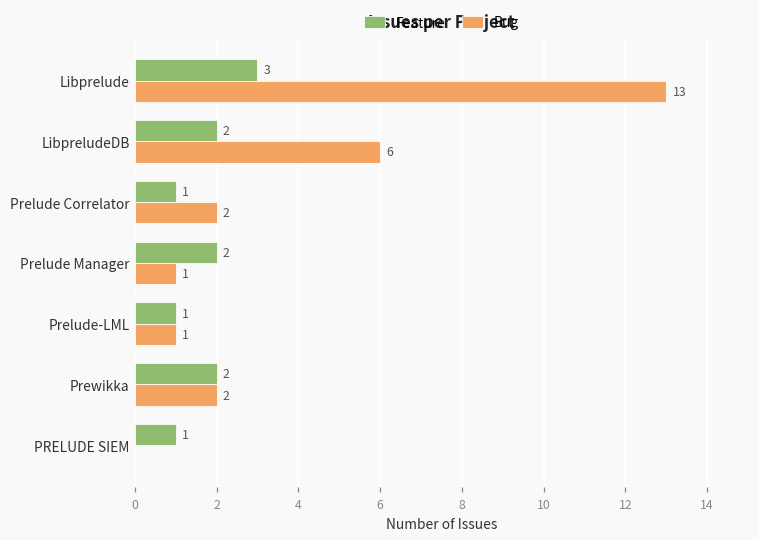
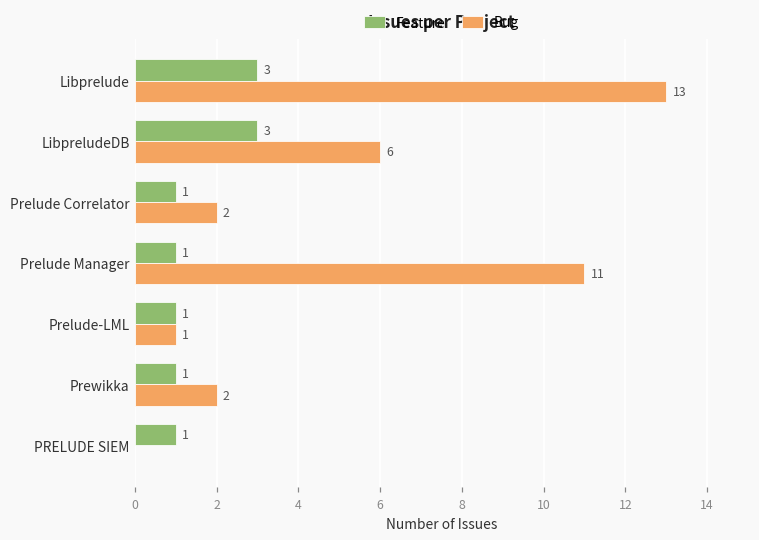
Feature, LibpreludeDB: 2 -> 3
Feature, Prelude Manager: 2 -> 1
Bug, Prelude Manager: 1 -> 11
Feature, Prewikka: 2 -> 1
